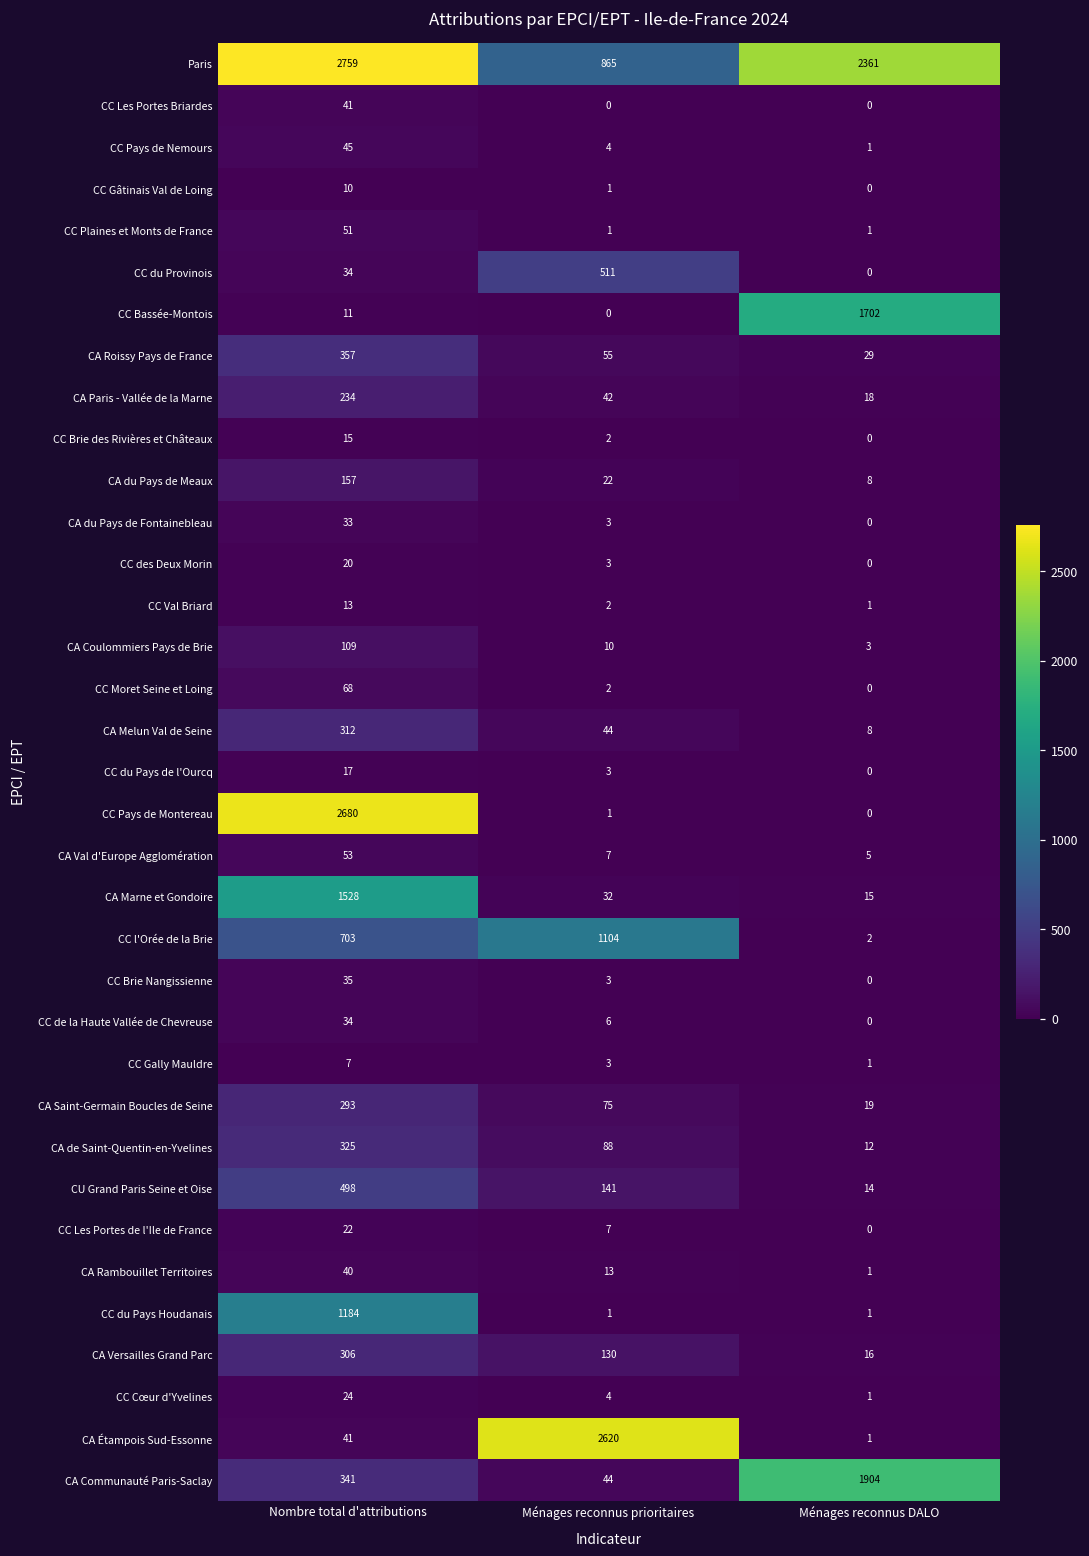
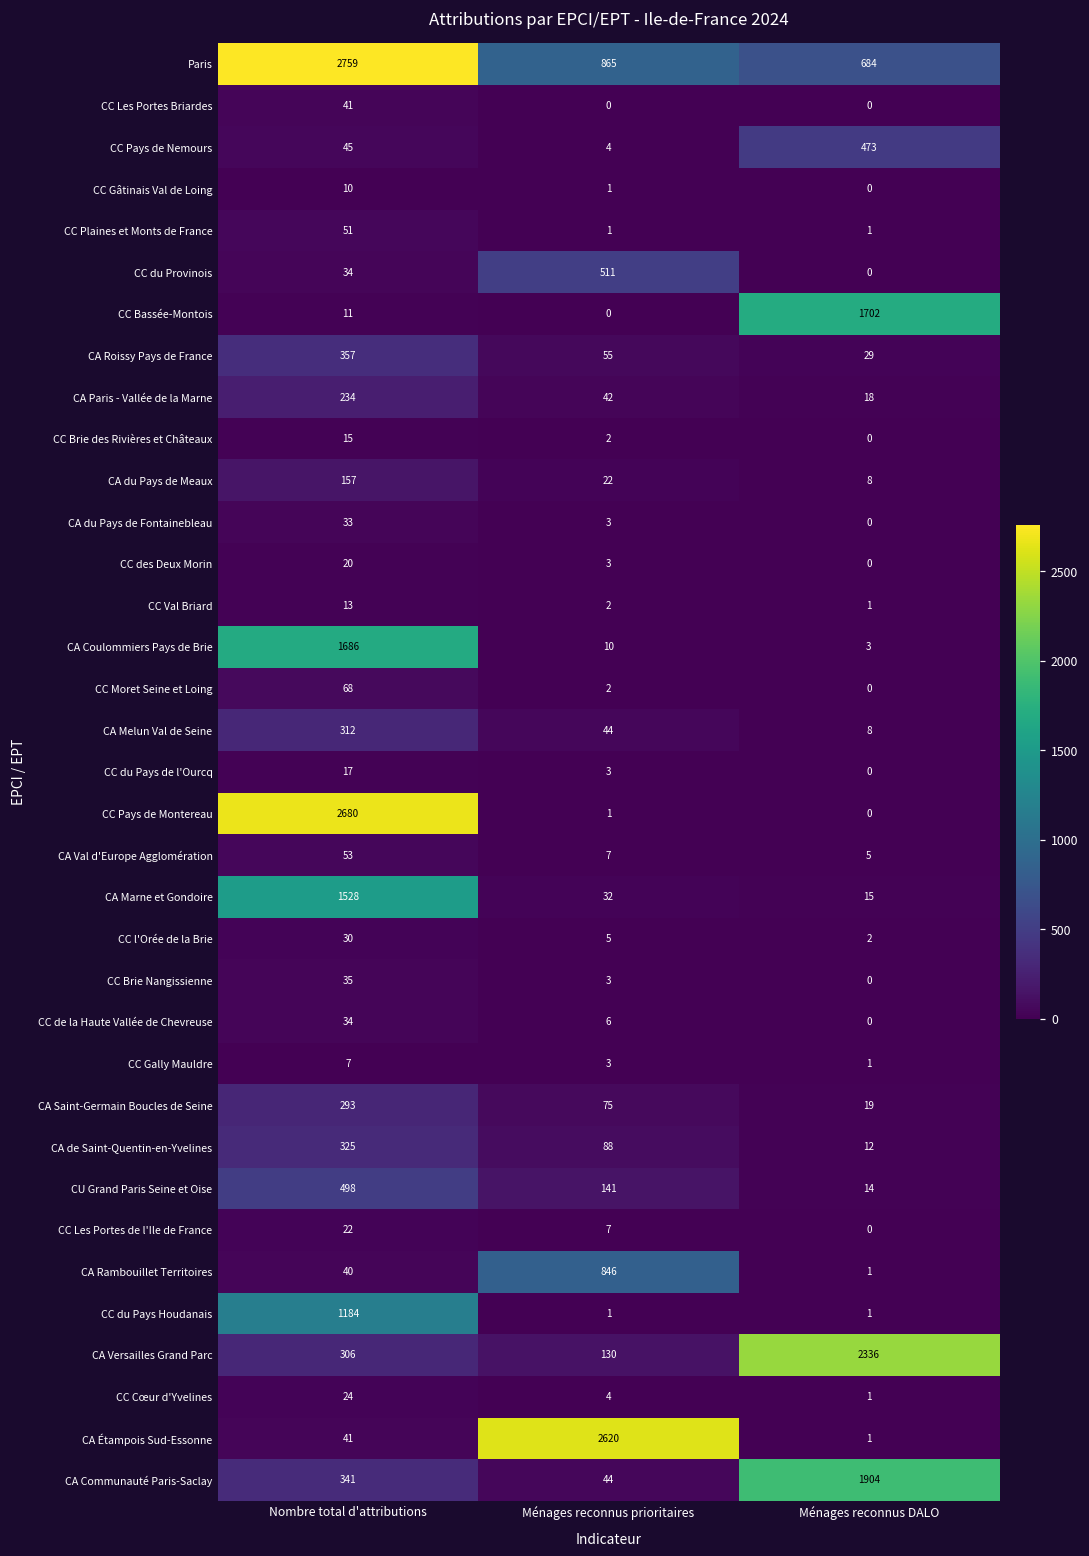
Paris, Ménages reconnus DALO: 2361 -> 684
CC Pays de Nemours, Ménages reconnus DALO: 1 -> 473
CA Coulommiers Pays de Brie, Nombre total d'attributions: 109 -> 1686
CC l'Orée de la Brie, Nombre total d'attributions: 703 -> 30
CC l'Orée de la Brie, Ménages reconnus prioritaires: 1104 -> 5
CA Rambouillet Territoires, Ménages reconnus prioritaires: 13 -> 846
CA Versailles Grand Parc, Ménages reconnus DALO: 16 -> 2336
